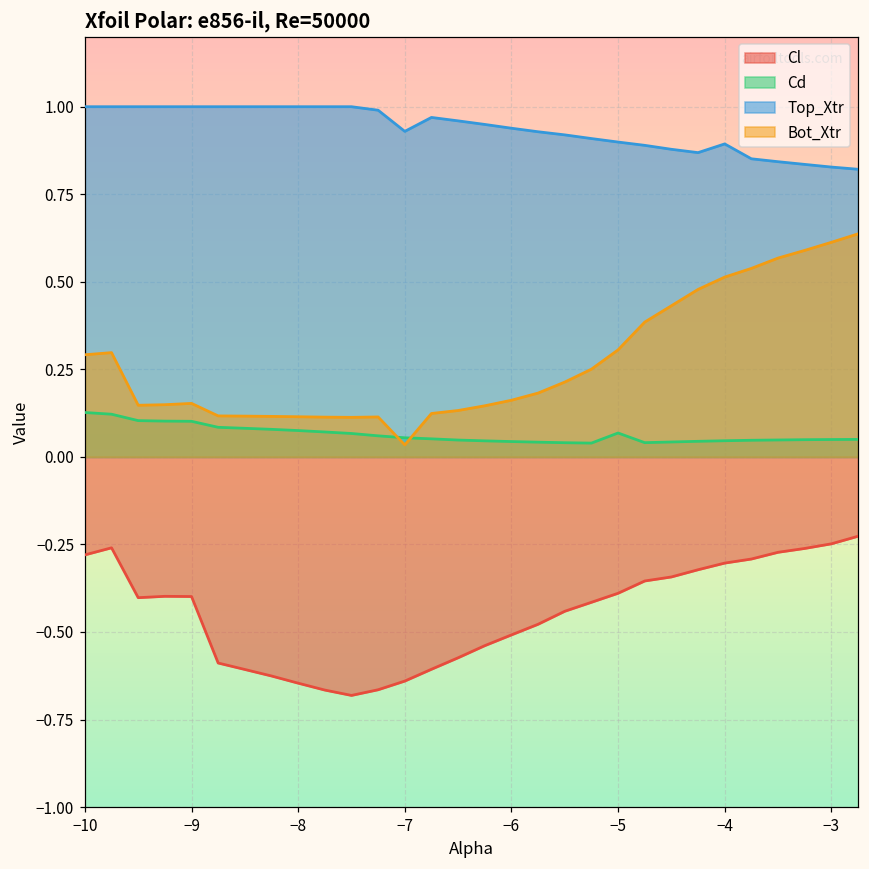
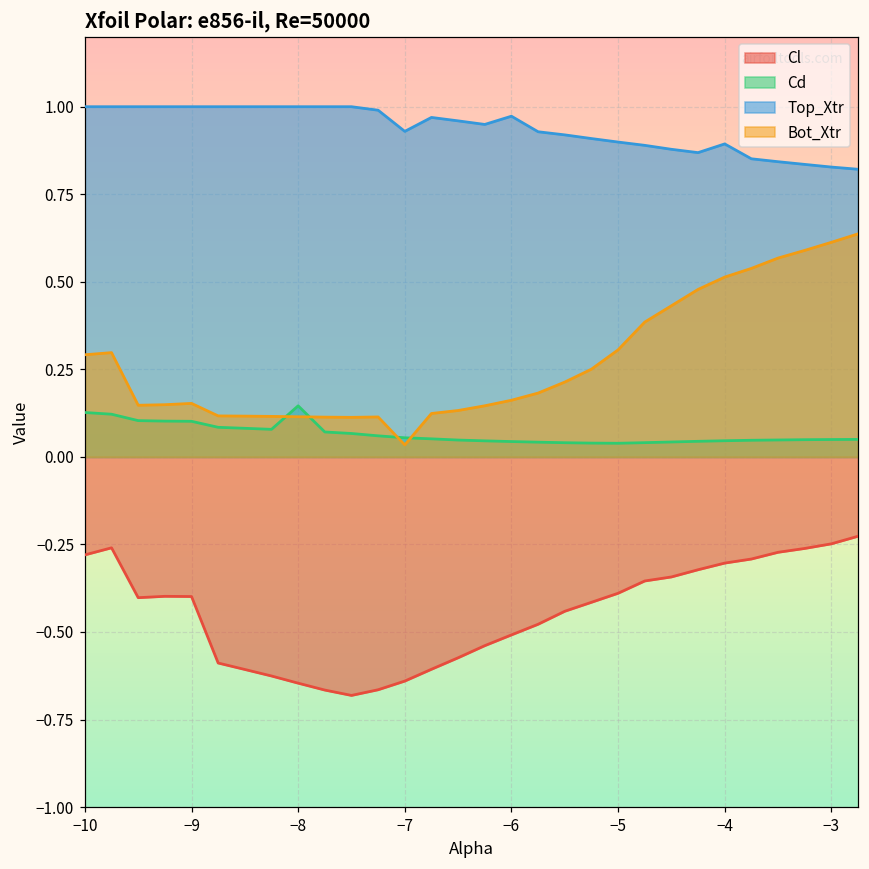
Cd, −8: 0.08 -> 0.15
Top_Xtr, −6: 0.94 -> 0.97
Cd, −5: 0.07 -> 0.04
